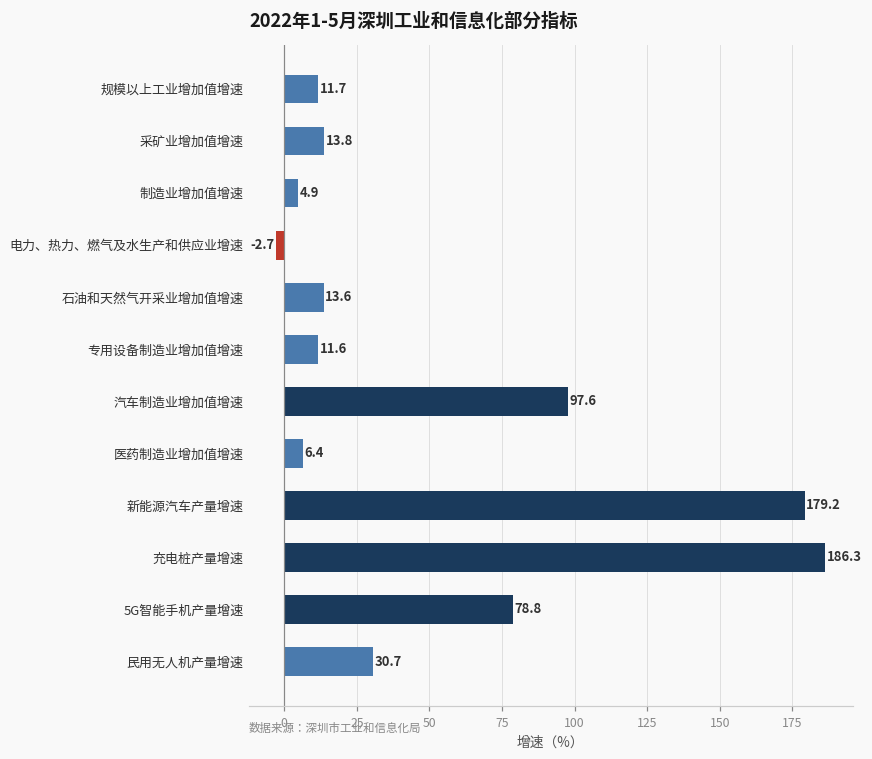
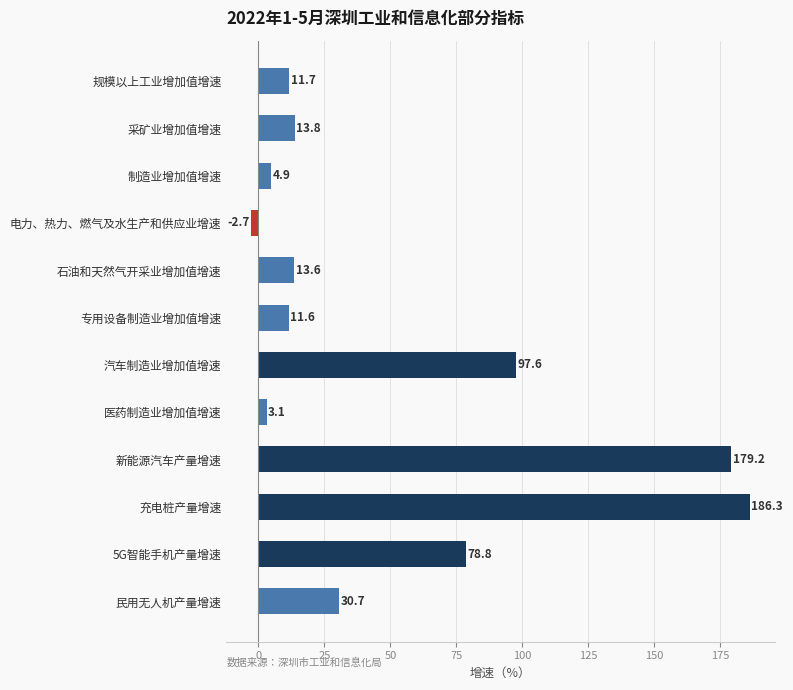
医药制造业增加值增速: 6.4 -> 3.1
